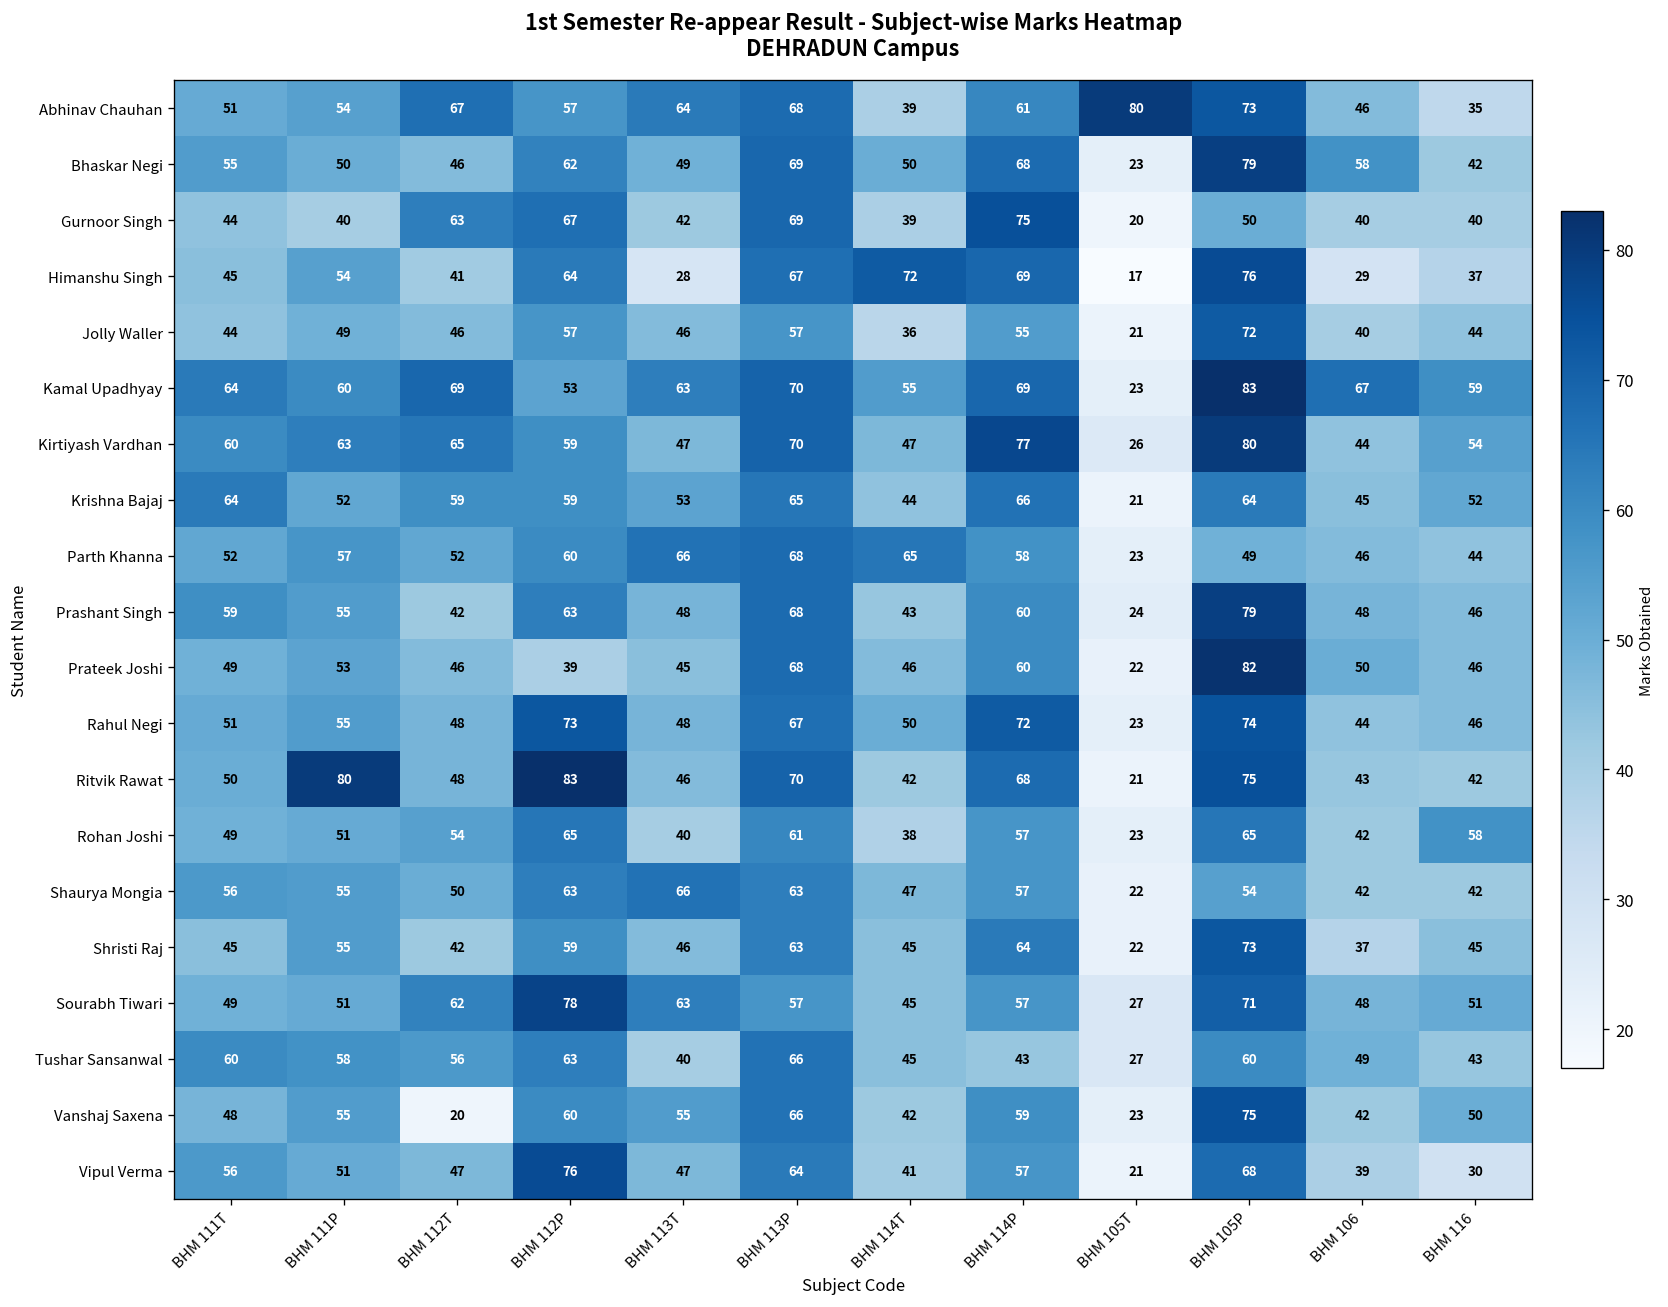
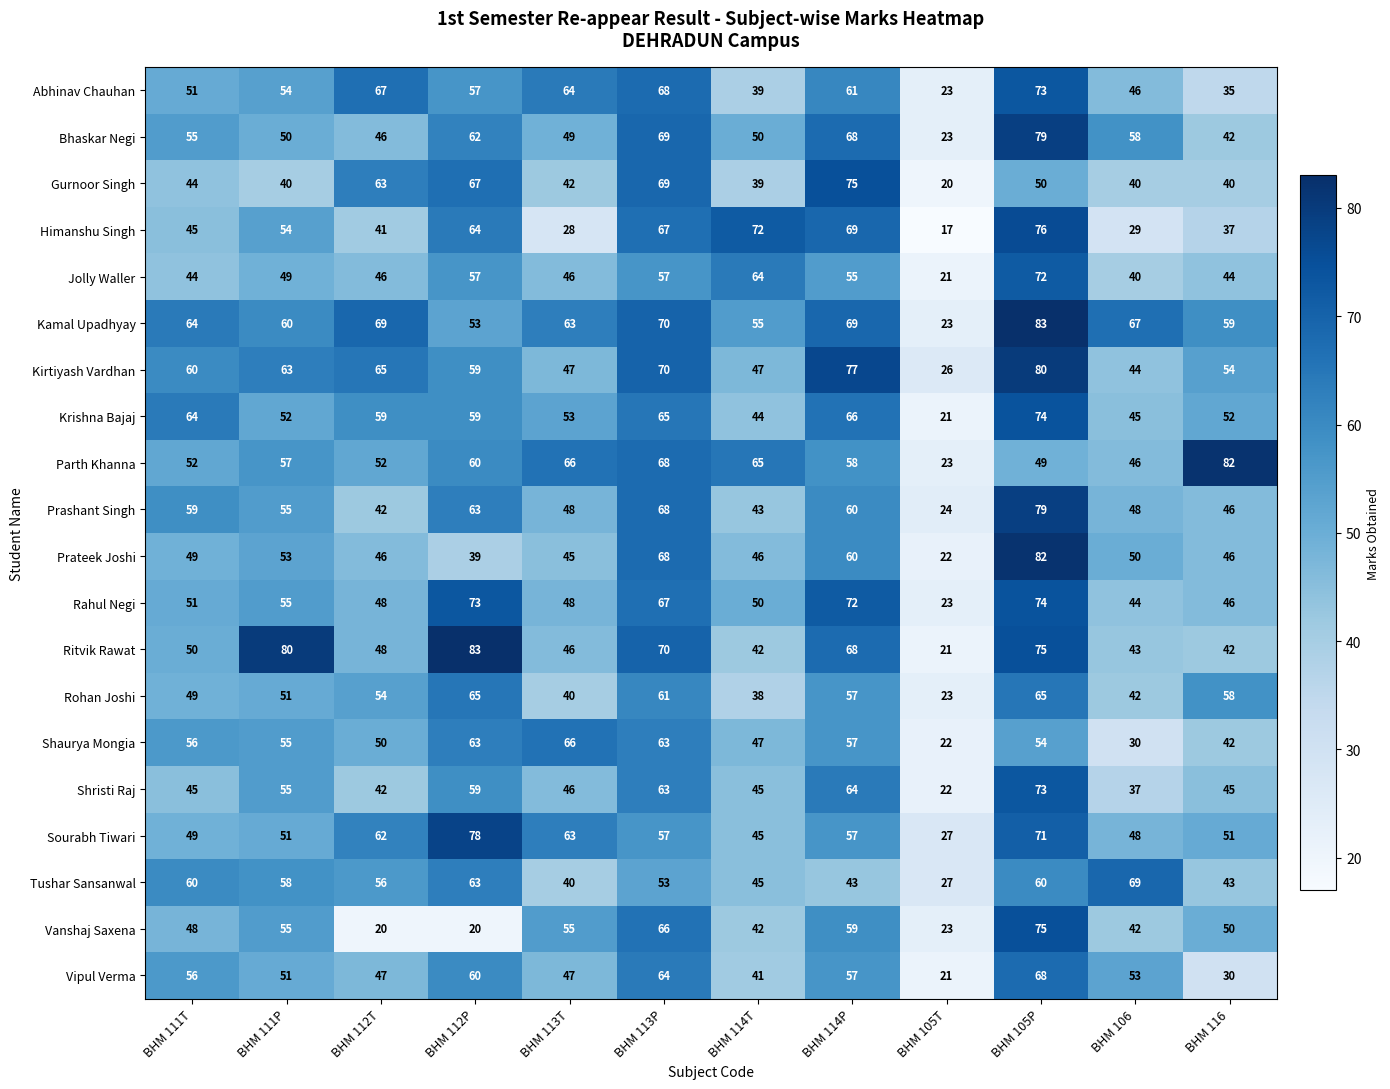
Abhinav Chauhan, BHM 105T: 80 -> 23
Jolly Waller, BHM 114T: 36 -> 64
Krishna Bajaj, BHM 105P: 64 -> 74
Parth Khanna, BHM 116: 44 -> 82
Shaurya Mongia, BHM 106: 42 -> 30
Tushar Sansanwal, BHM 113P: 66 -> 53
Tushar Sansanwal, BHM 106: 49 -> 69
Vanshaj Saxena, BHM 112P: 60 -> 20
Vipul Verma, BHM 112P: 76 -> 60
Vipul Verma, BHM 106: 39 -> 53
